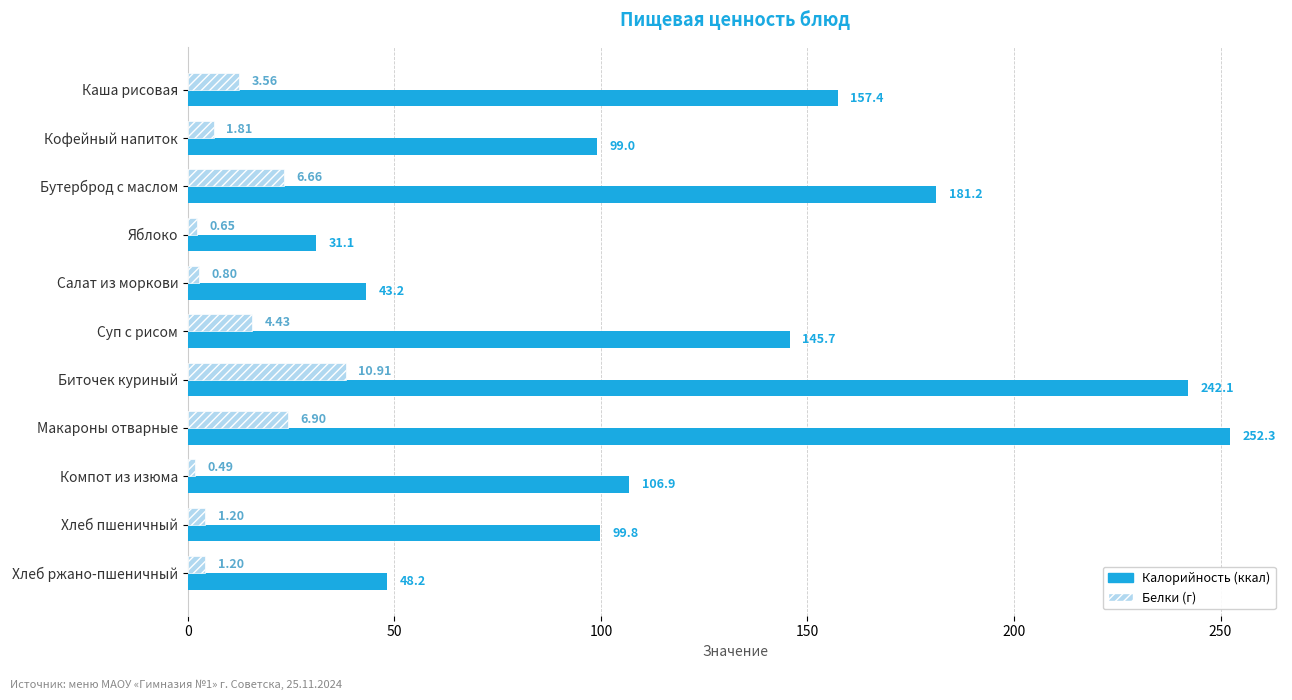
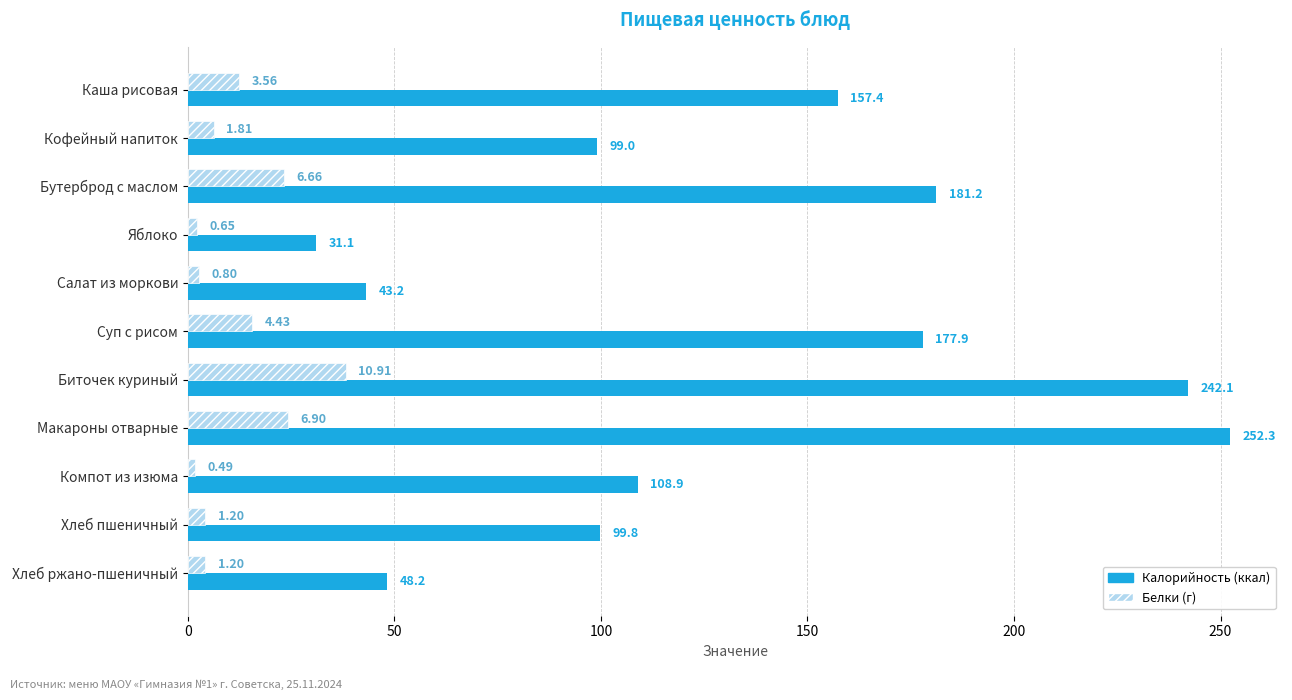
Калорийность (ккал), Суп с рисом: 145.7 -> 177.9
Калорийность (ккал), Компот из изюма: 106.9 -> 108.9
